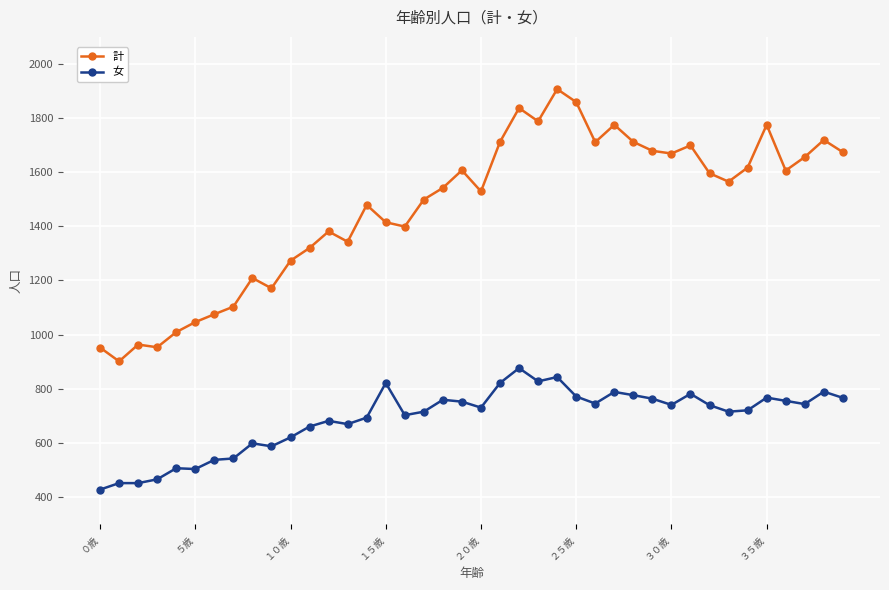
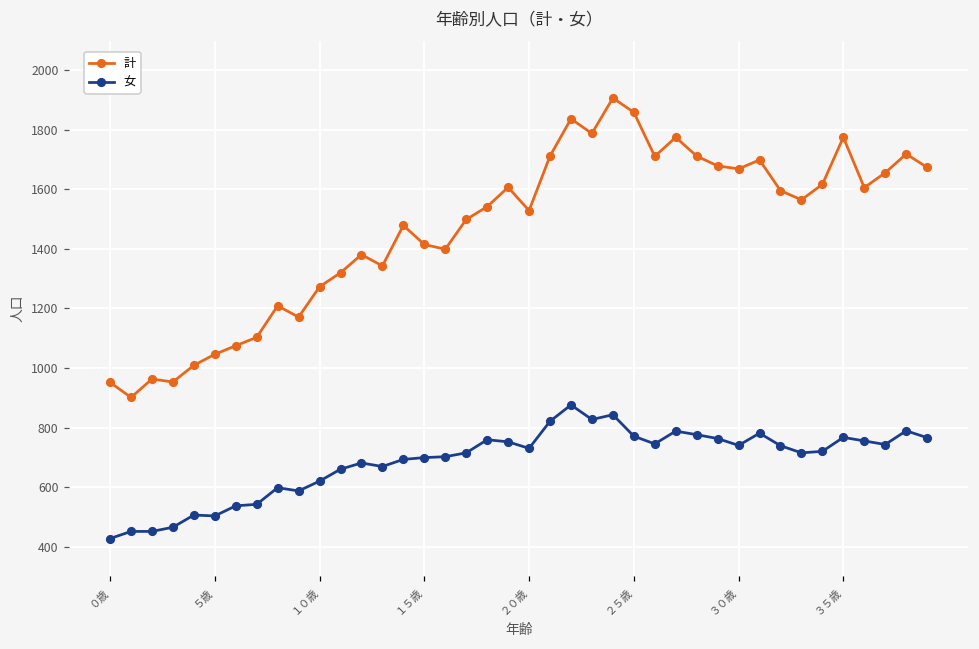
女, １５歳: 820 -> 700
